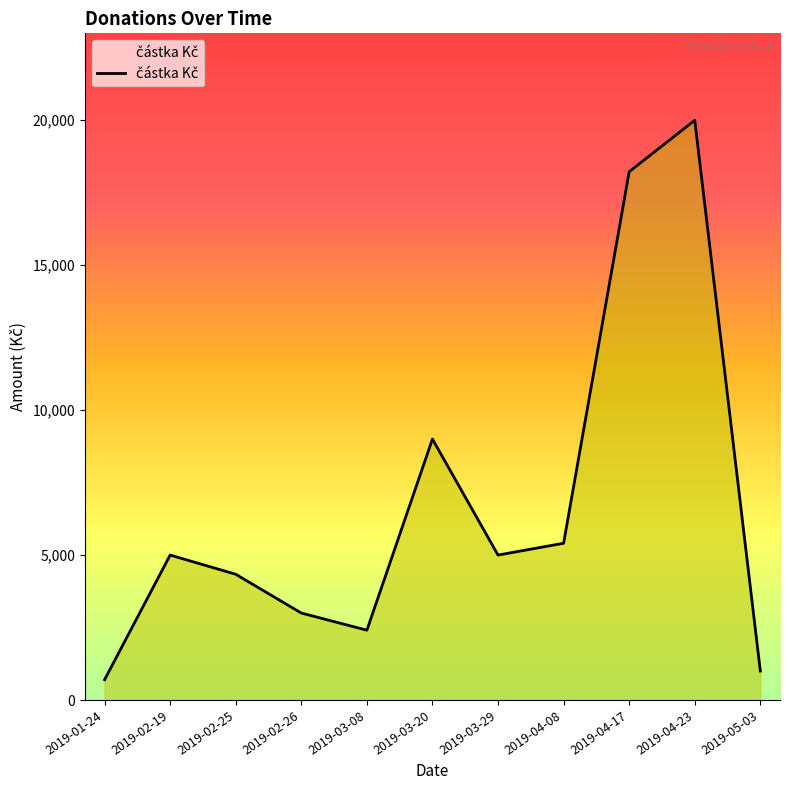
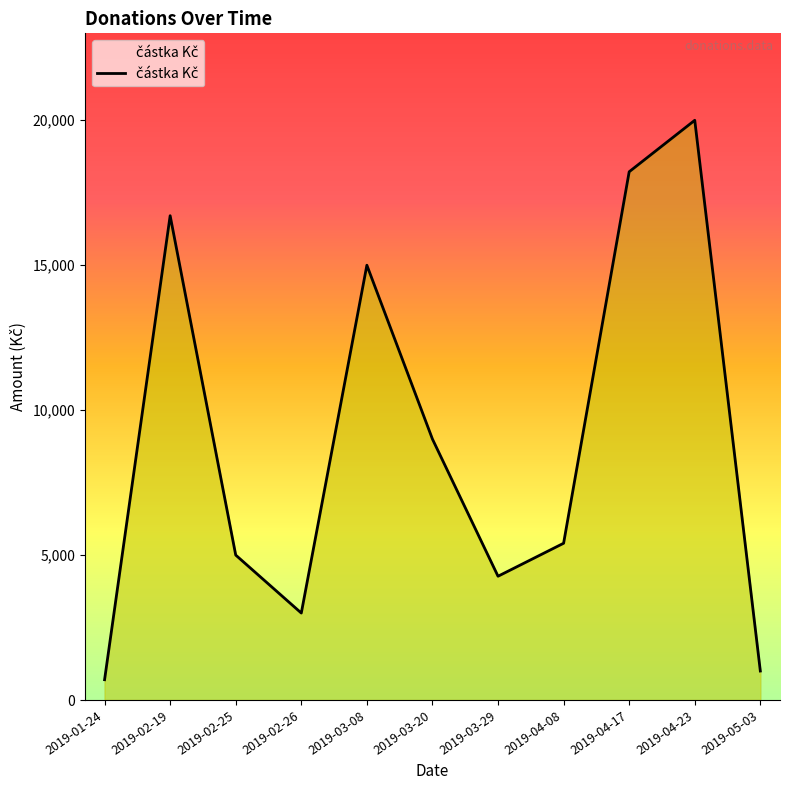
2019-02-19: 5,000 -> 16,700
2019-02-25: 4,300 -> 5,000
2019-03-08: 2,400 -> 15,000
2019-03-29: 5,000 -> 4,300
